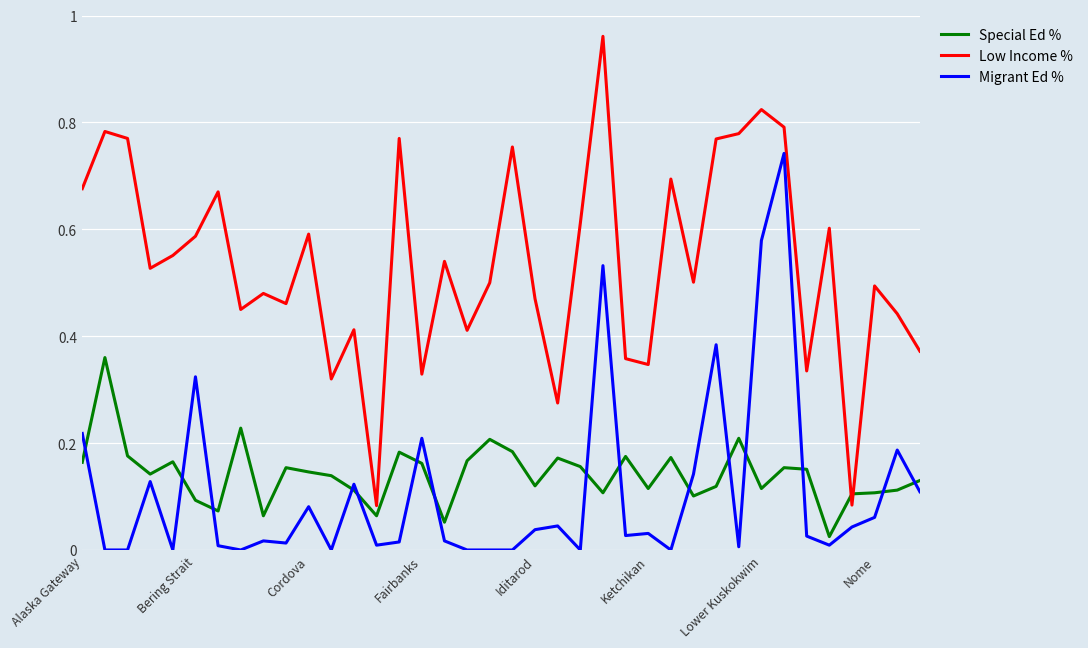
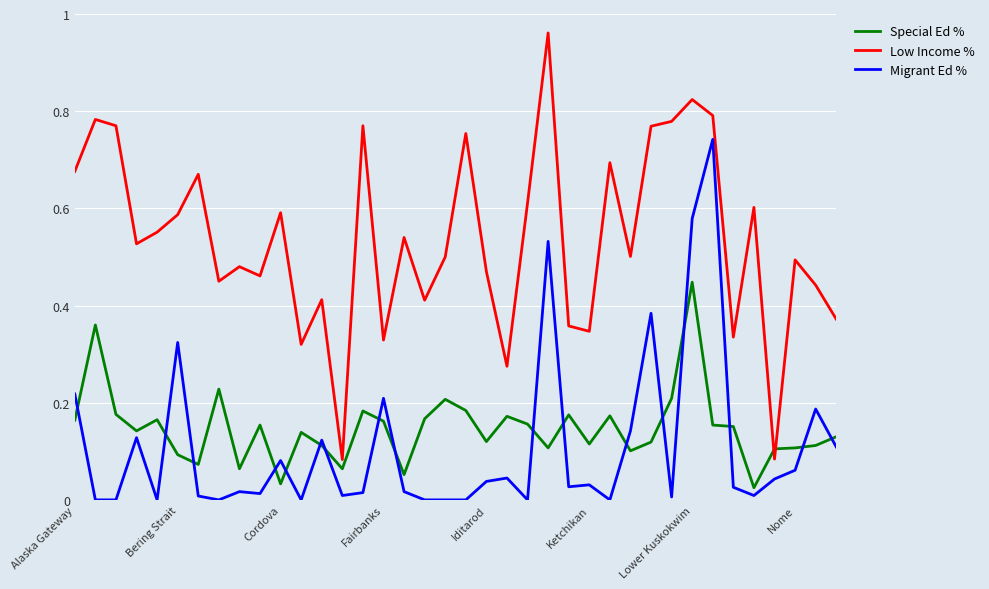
Special Ed %, Cordova: 0.15 -> 0.03
Special Ed %, Lower Kuskokwim: 0.12 -> 0.45
